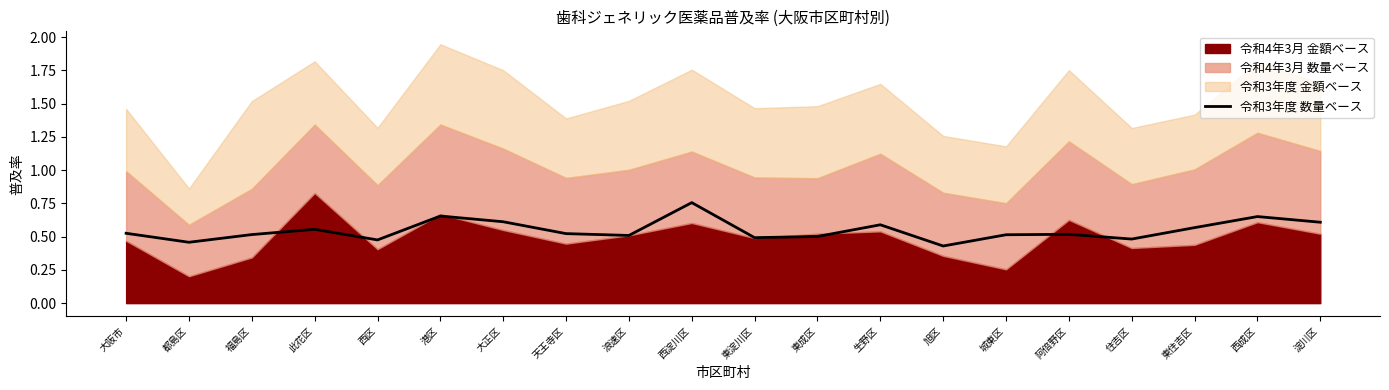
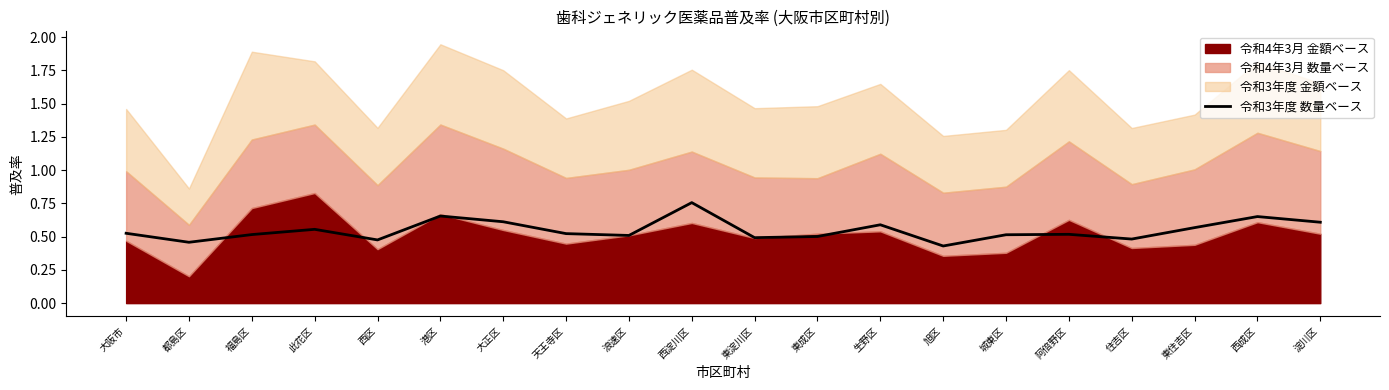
令和4年3月 金額ベース, 福島区: 0.34 -> 0.71
令和4年3月 金額ベース, 城東区: 0.25 -> 0.38
